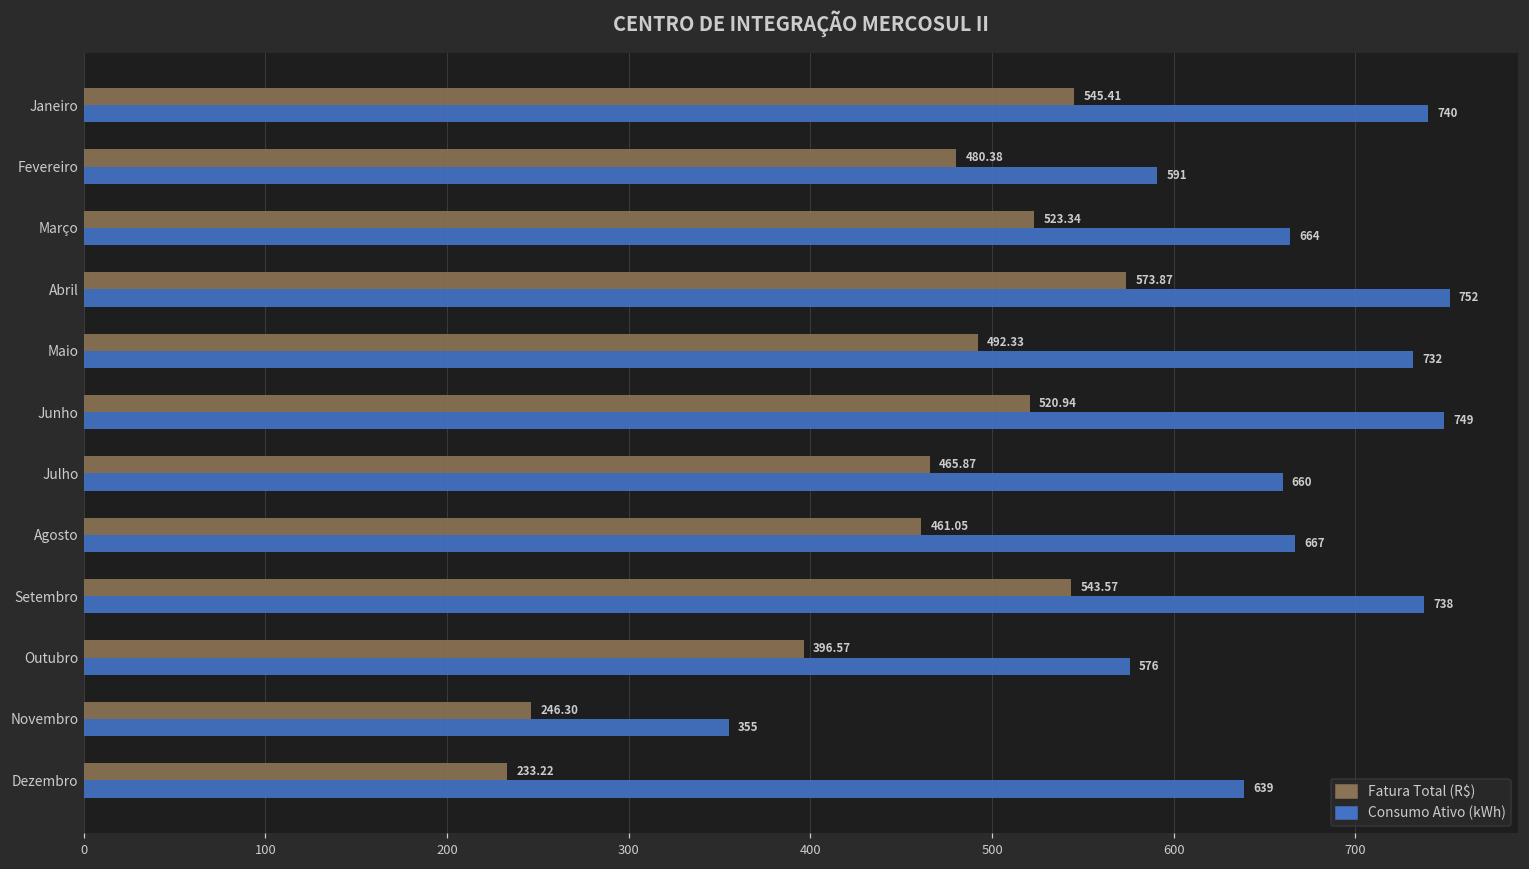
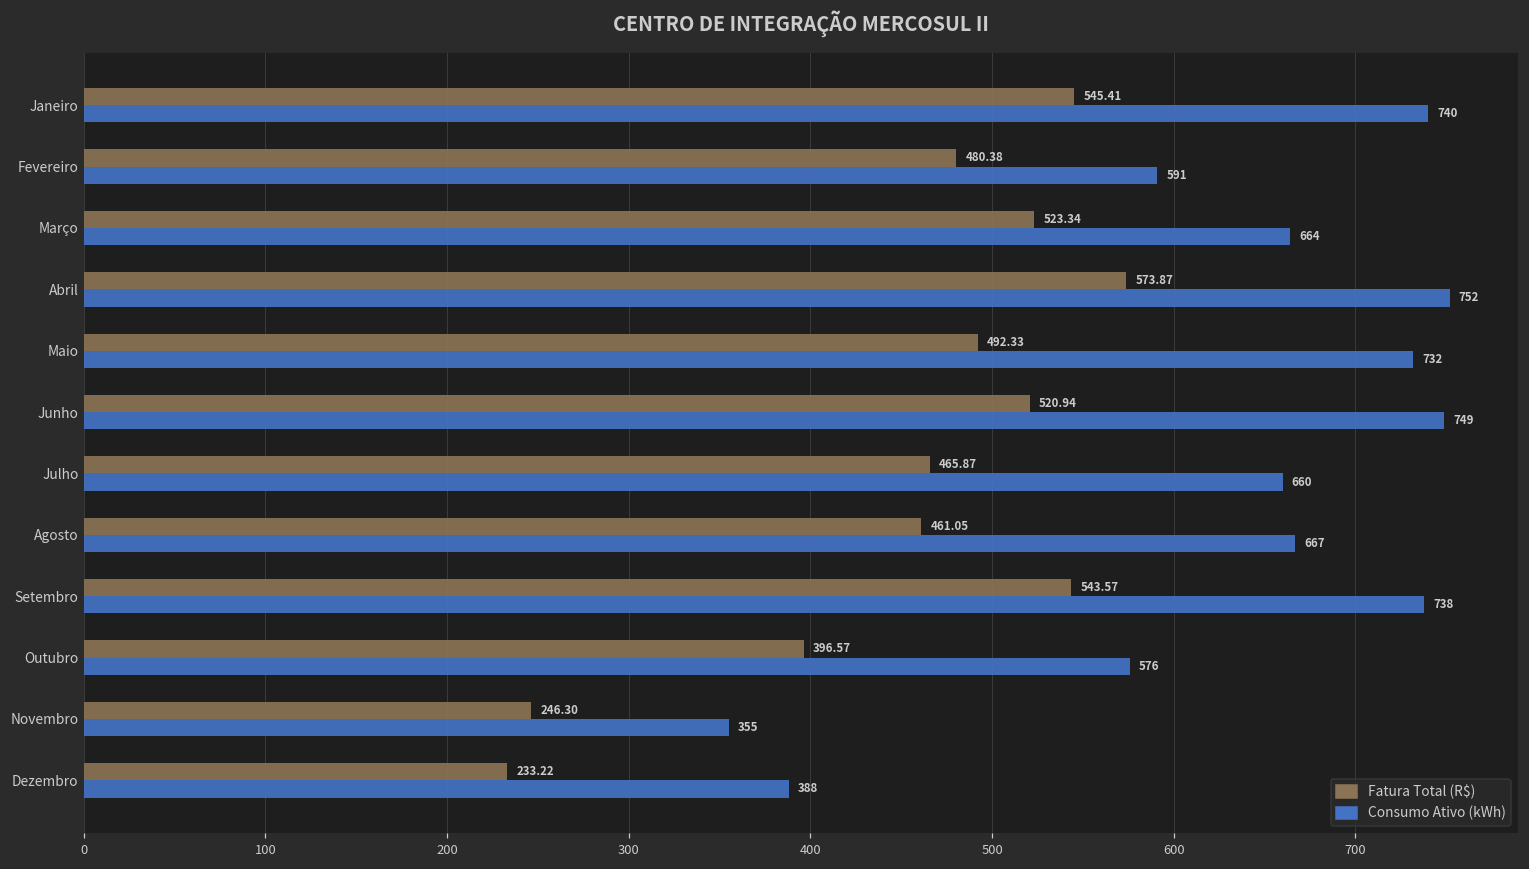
Consumo Ativo (kWh), Dezembro: 639 -> 388
